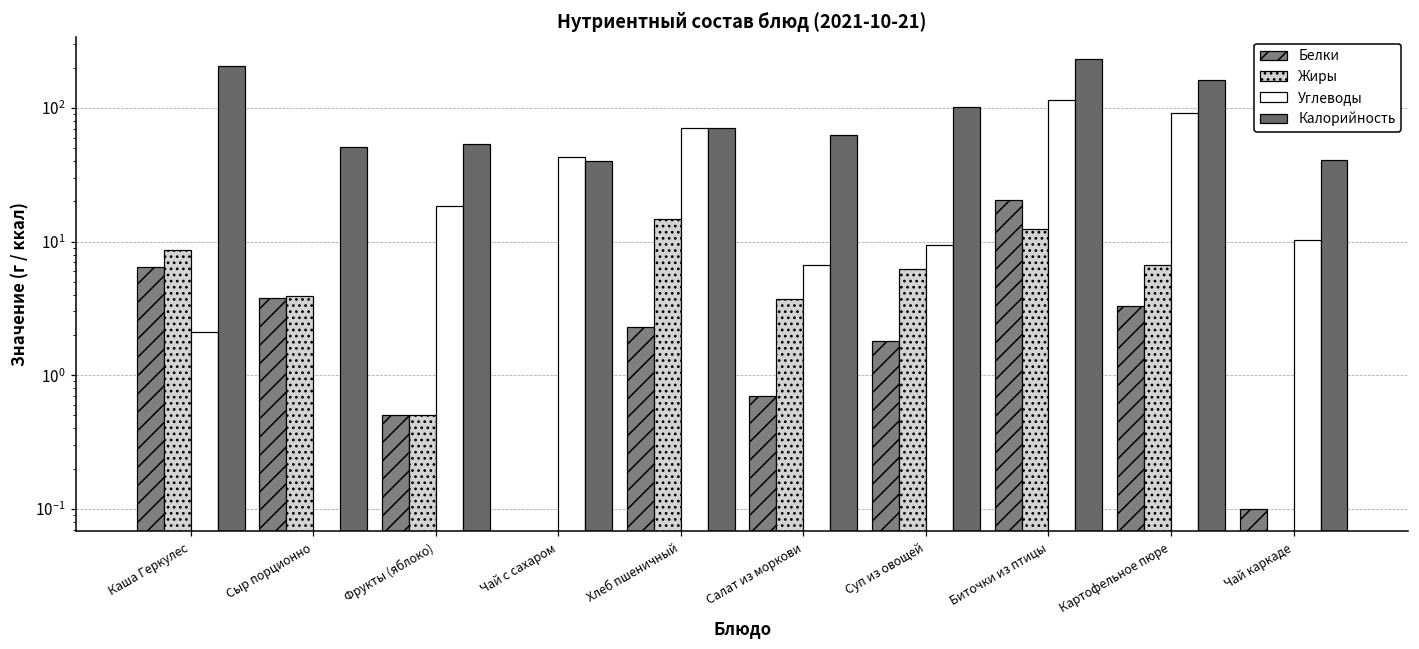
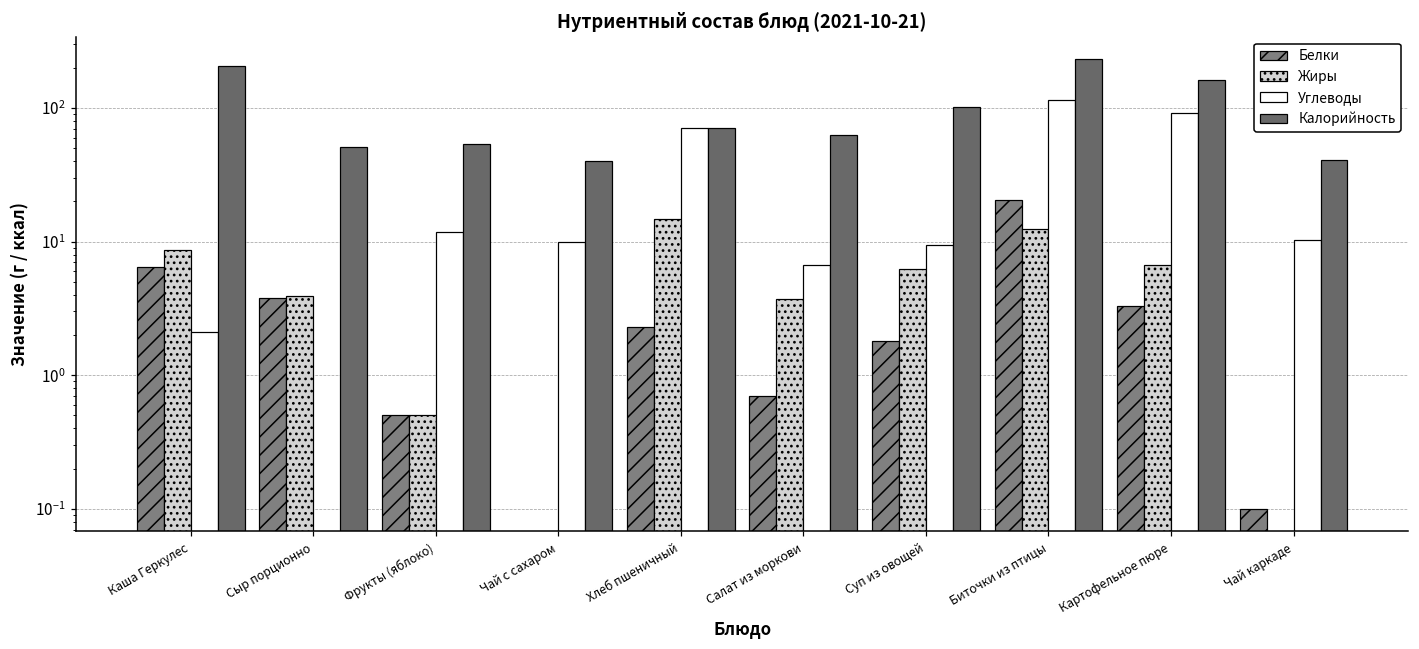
Углеводы, Фрукты (яблоко): 19 -> 12
Углеводы, Чай с сахаром: 43 -> 10
